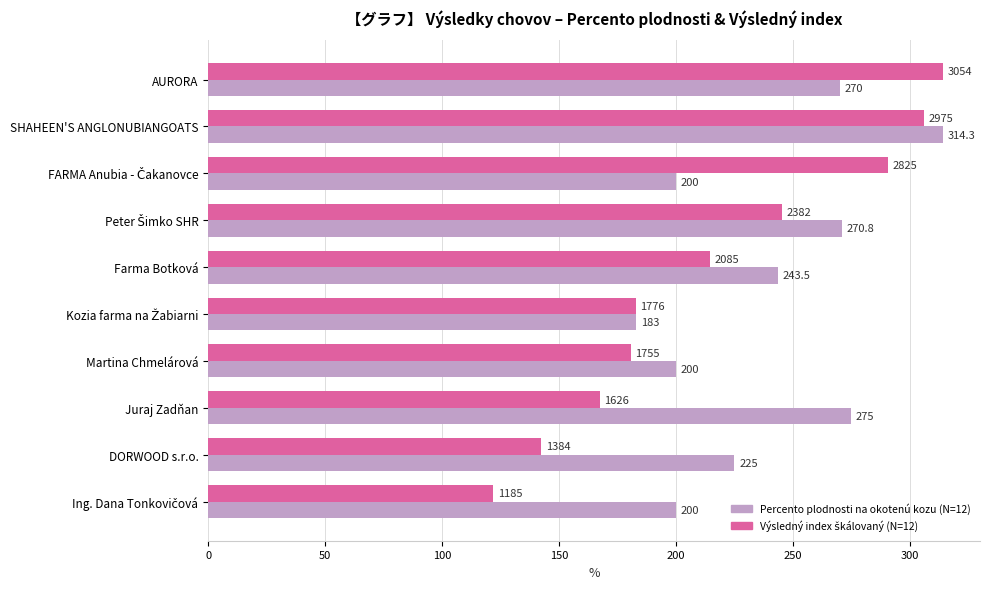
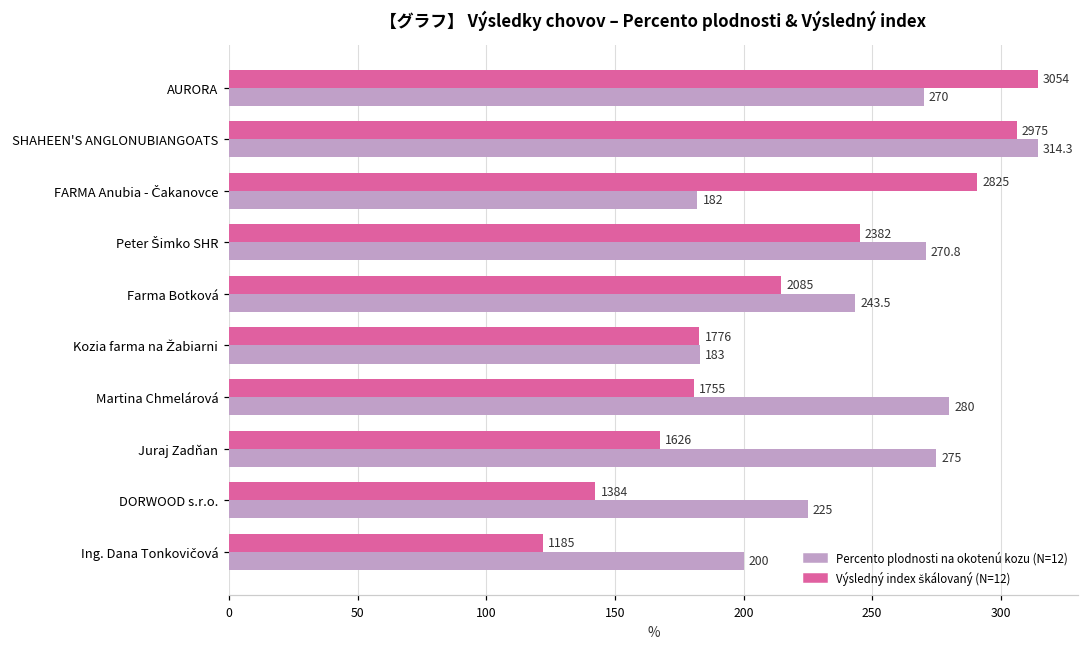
Percento plodnosti na okotenú kozu (N=12), FARMA Anubia - Čakanovce: 200 -> 182
Percento plodnosti na okotenú kozu (N=12), Martina Chmelárová: 200 -> 280
